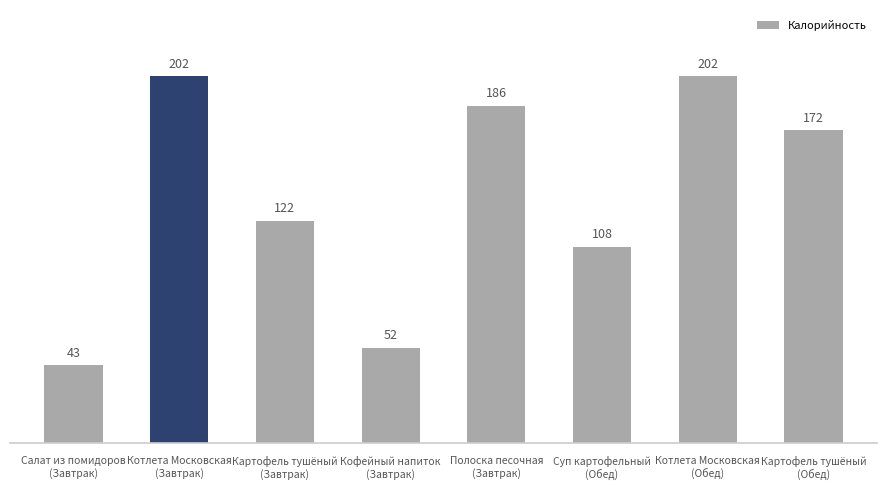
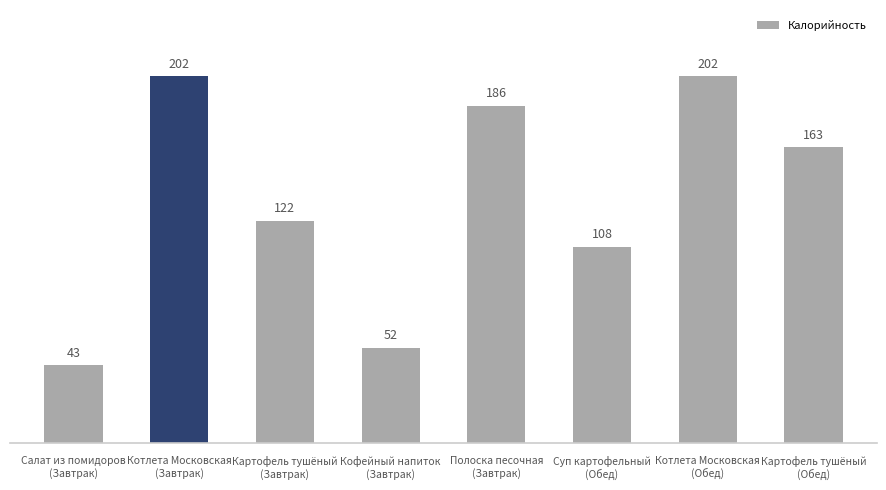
Картофель тушёный (Обед): 172 -> 163
